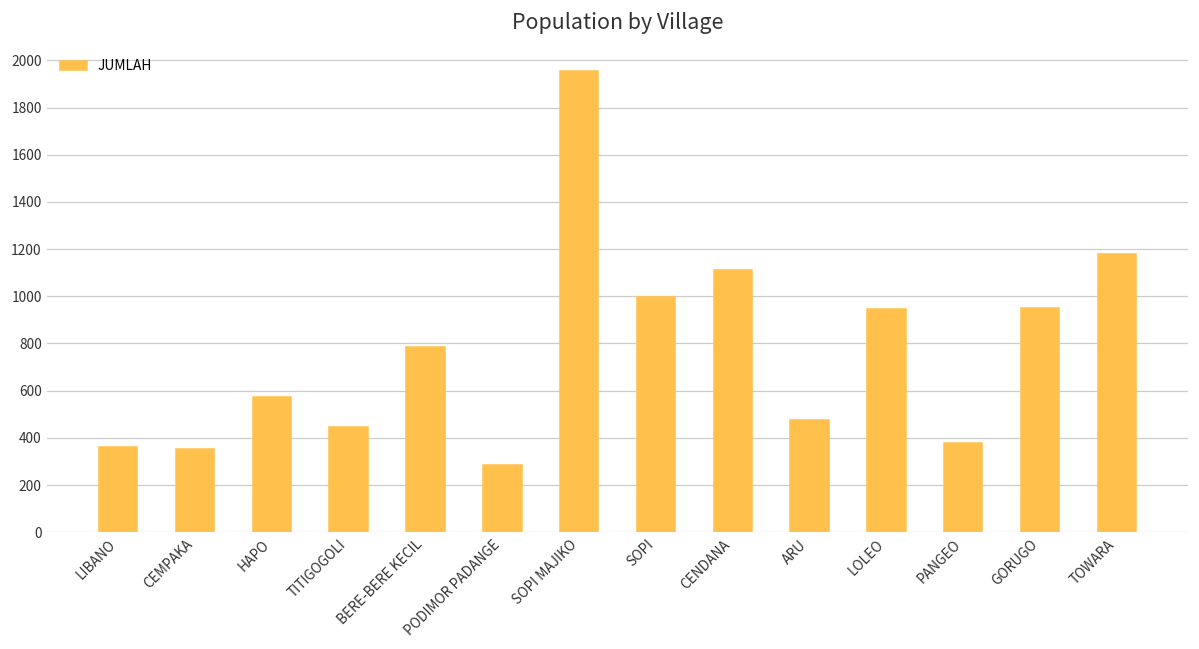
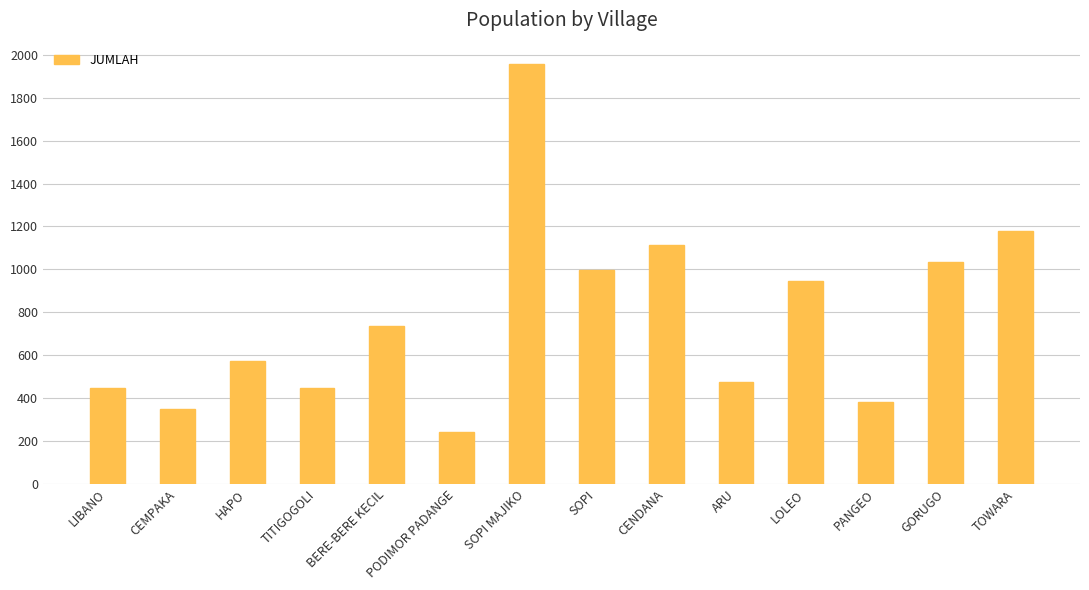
LIBANO: 360 -> 450
BERE-BERE KECIL: 790 -> 730
PODIMOR PADANGE: 290 -> 240
GORUGO: 950 -> 1040
